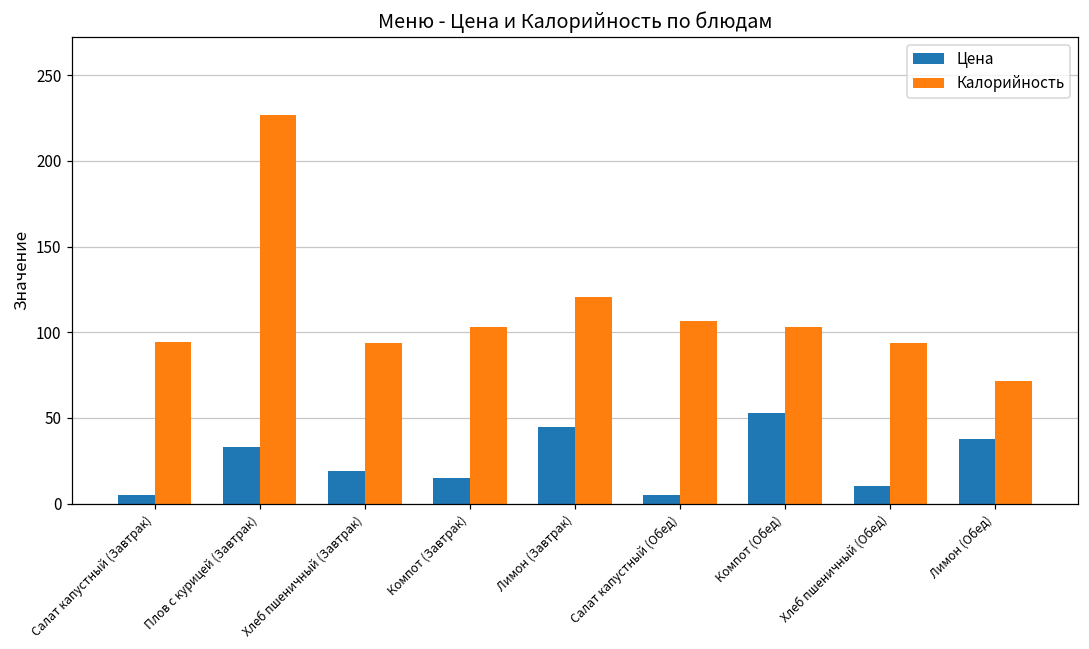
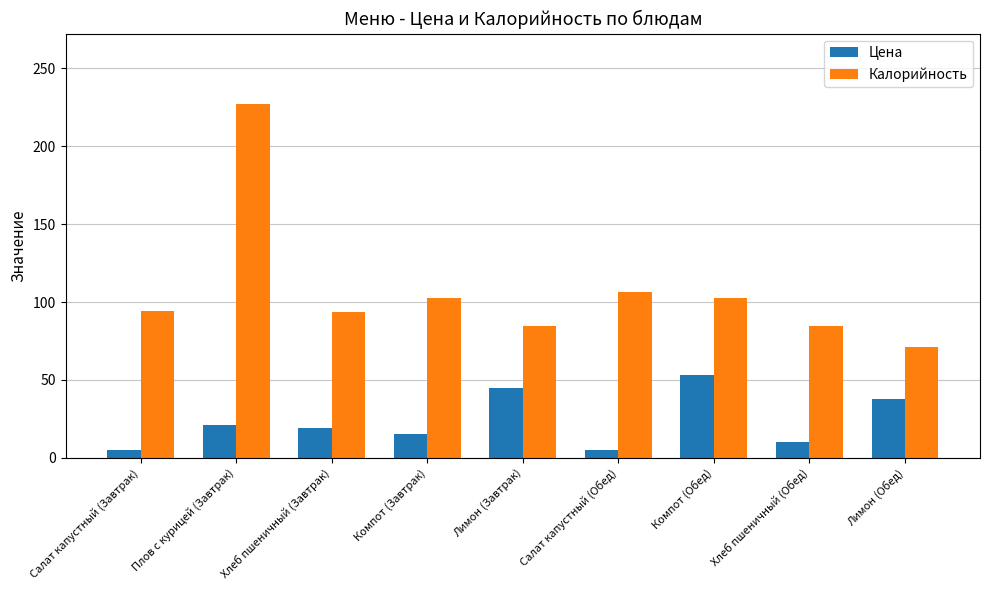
Цена, Плов с курицей (Завтрак): 33 -> 21
Калорийность, Лимон (Завтрак): 121 -> 85
Калорийность, Хлеб пшеничный (Обед): 94 -> 85
